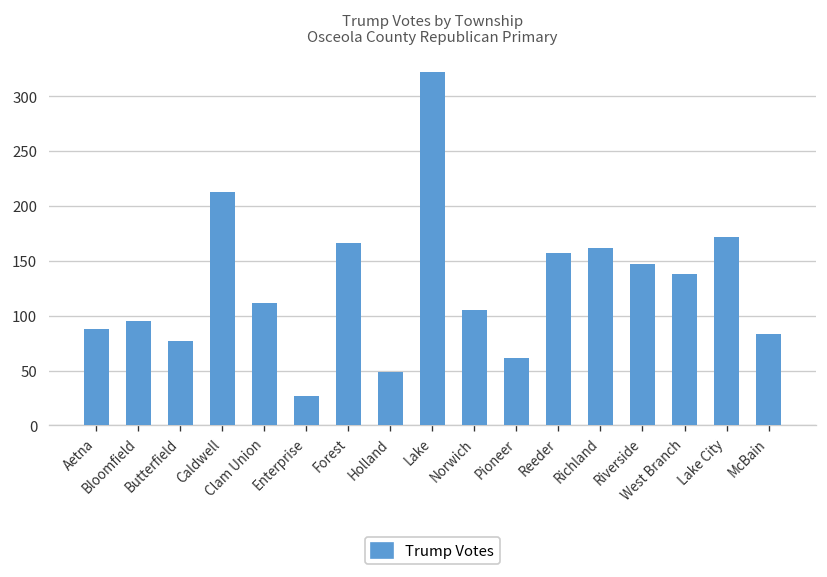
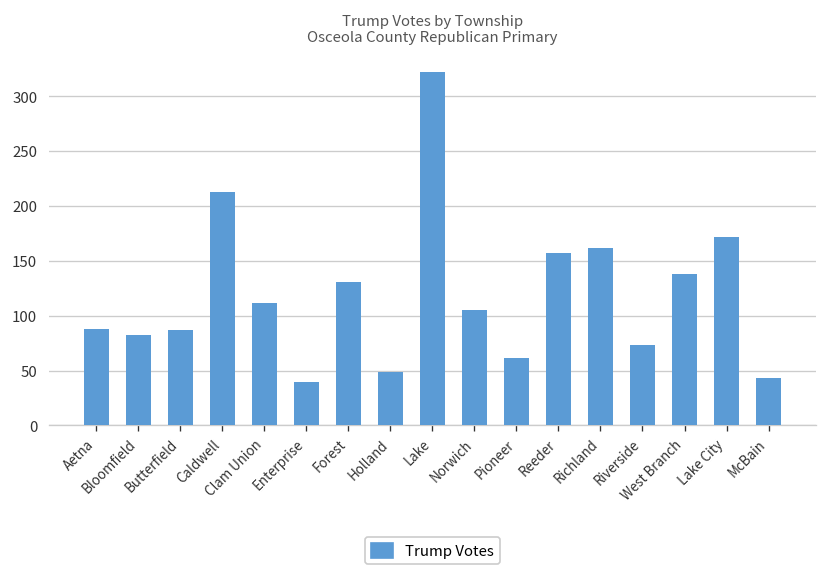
Bloomfield: 100 -> 80
Butterfield: 80 -> 90
Enterprise: 30 -> 40
Forest: 170 -> 130
Riverside: 150 -> 70
McBain: 80 -> 40
